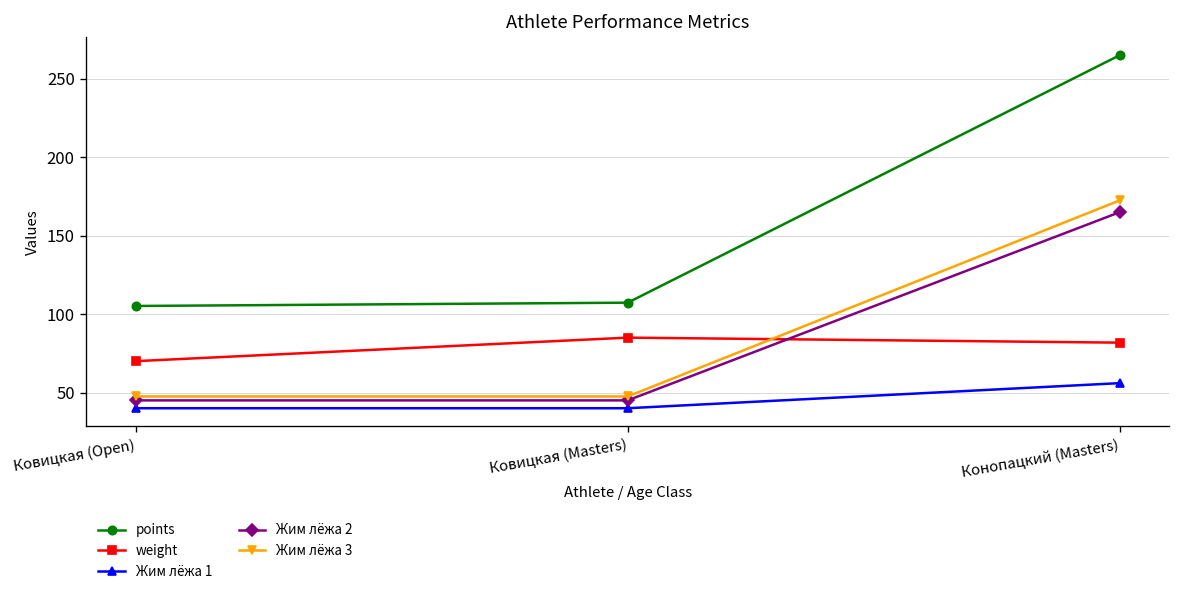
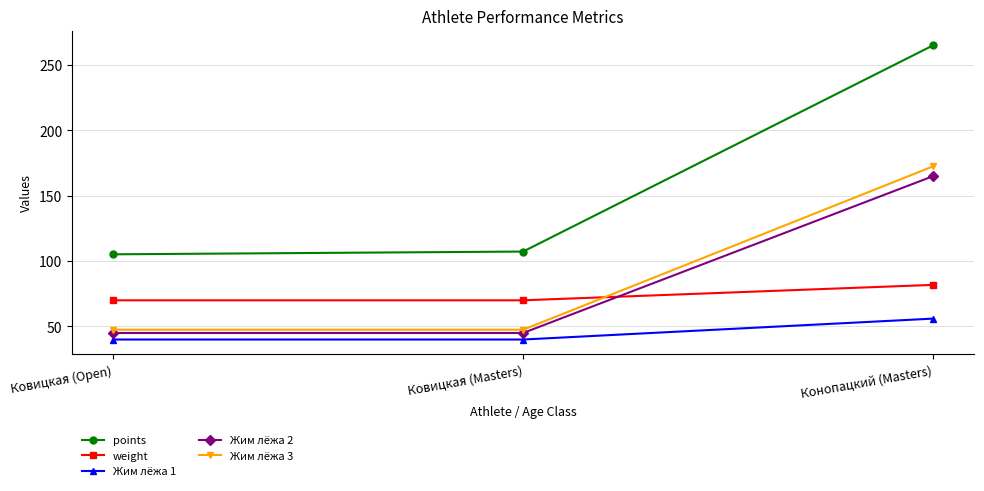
weight, Ковицкая (Masters): 85 -> 70
